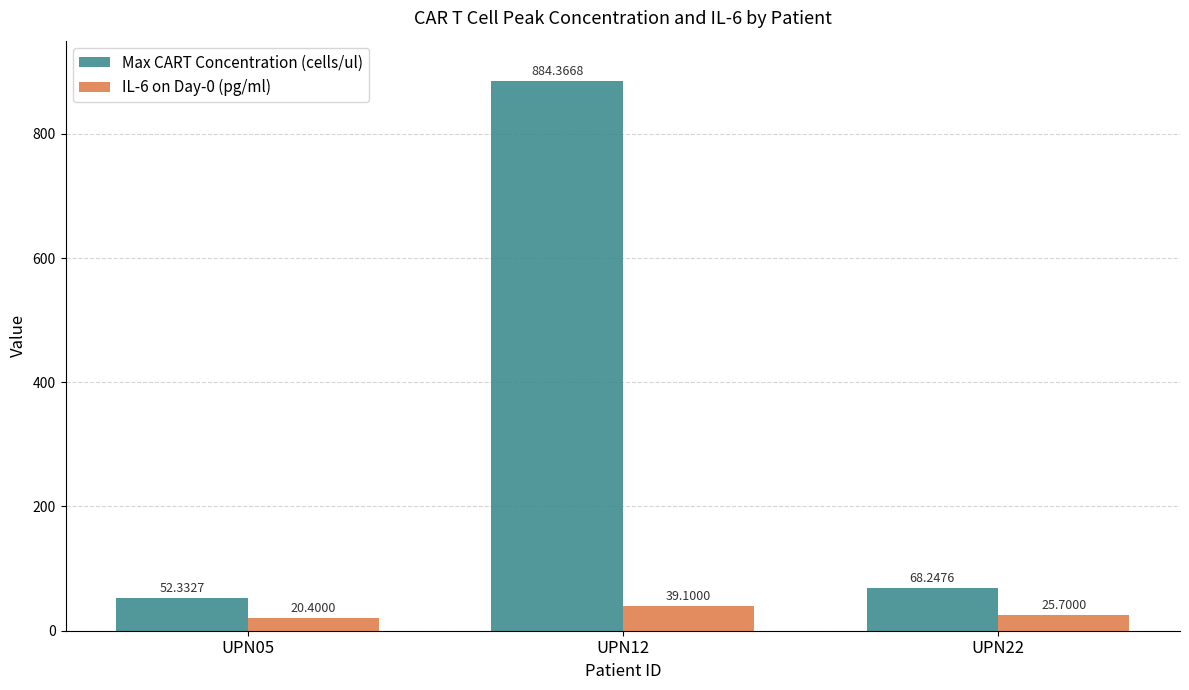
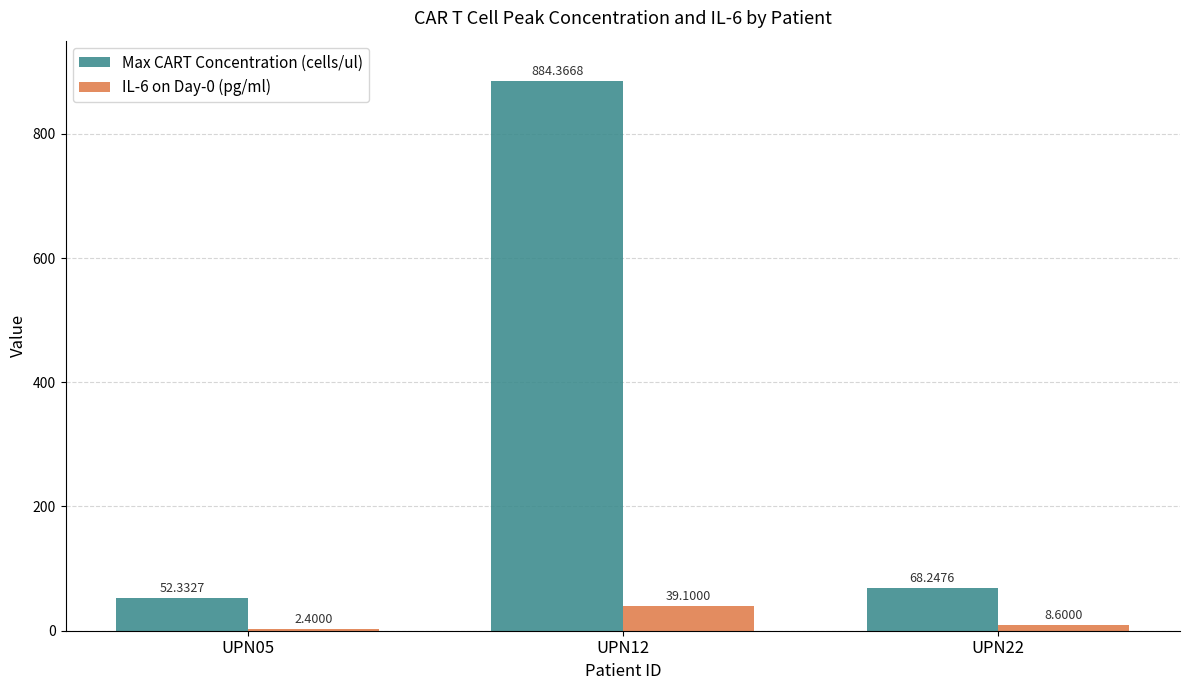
IL-6 on Day-0 (pg/ml), UPN05: 20.4000 -> 2.4000
IL-6 on Day-0 (pg/ml), UPN22: 25.7000 -> 8.6000
